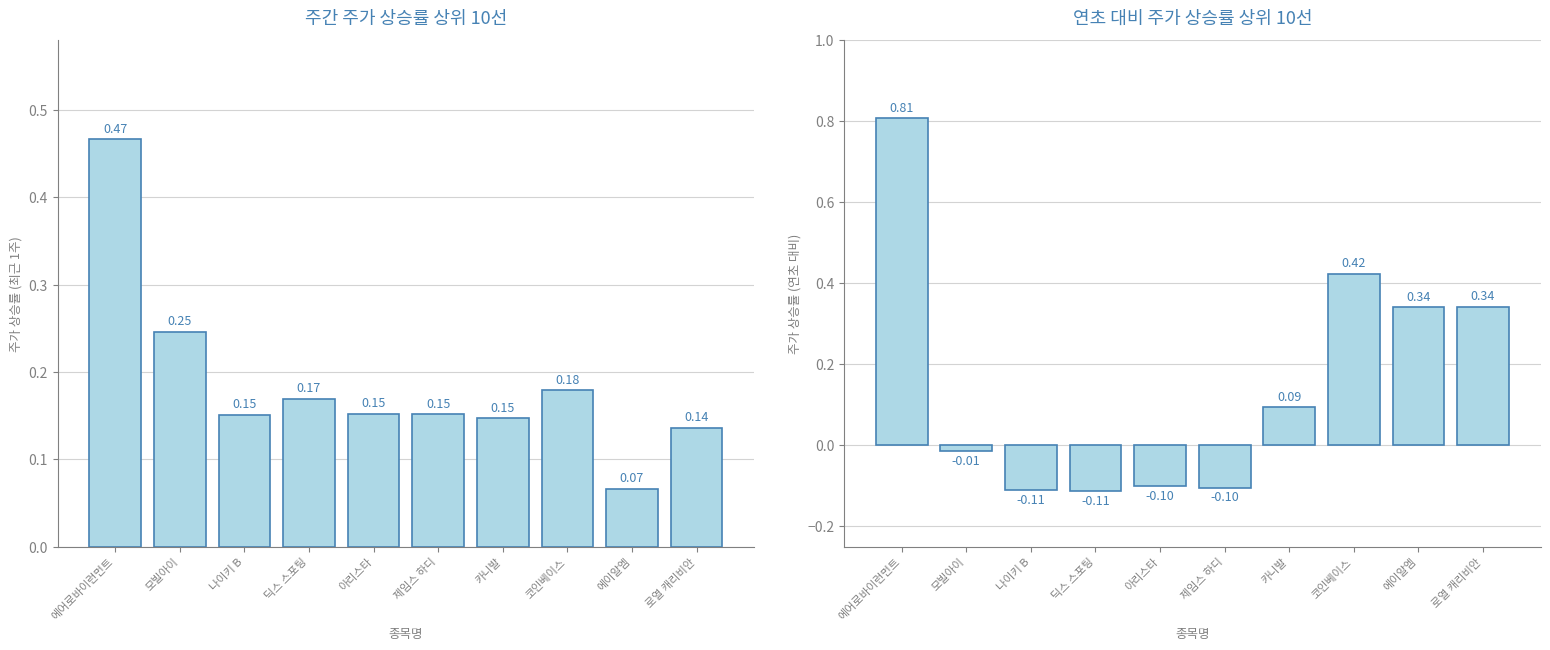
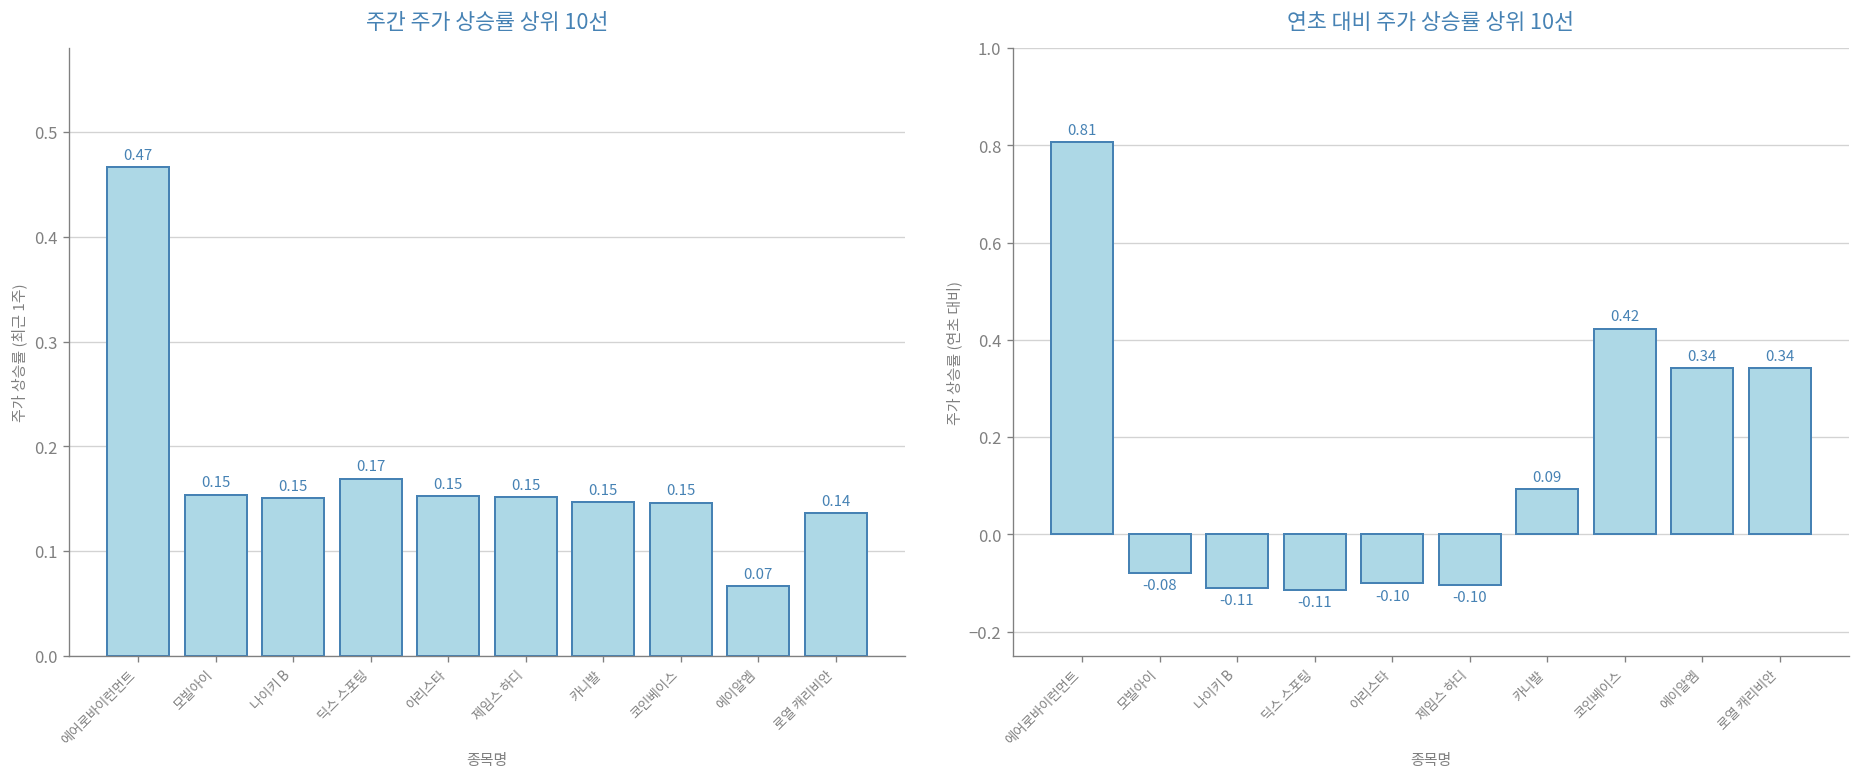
주간 주가 상승률 상위 10선, 모빌아이: 0.25 -> 0.15
주간 주가 상승률 상위 10선, 코인베이스: 0.18 -> 0.15
연초 대비 주가 상승률 상위 10선, 모빌아이: -0.01 -> -0.08
